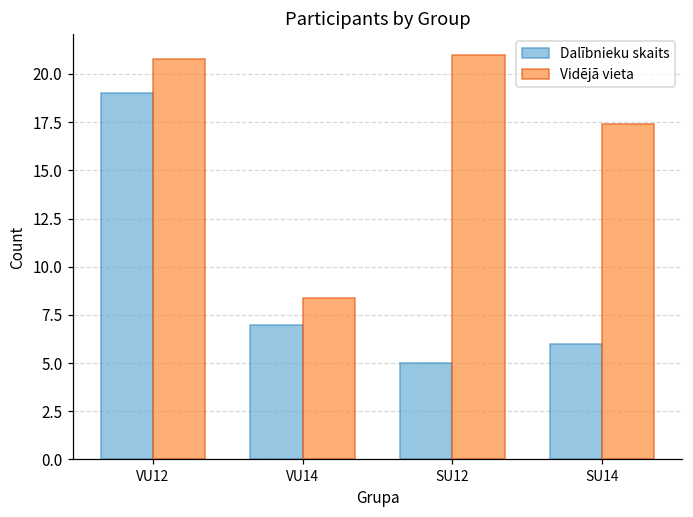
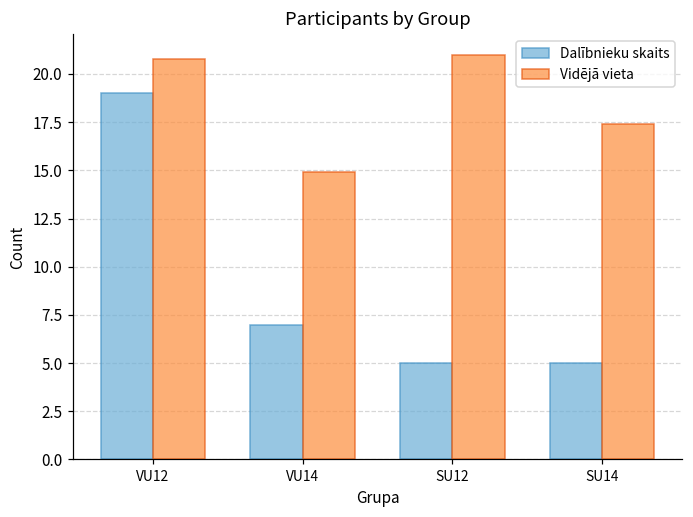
Vidējā vieta, VU14: 8.4 -> 14.9
Dalībnieku skaits, SU14: 6 -> 5
